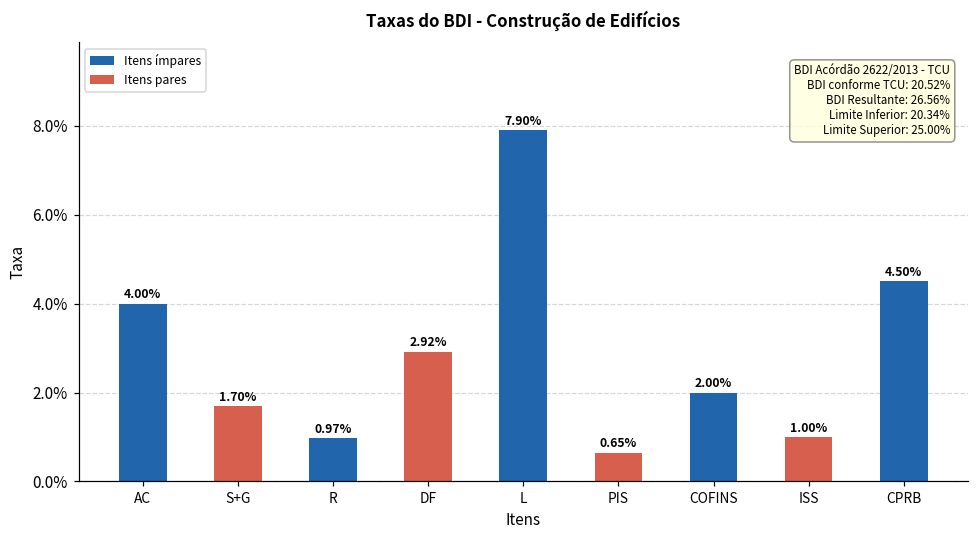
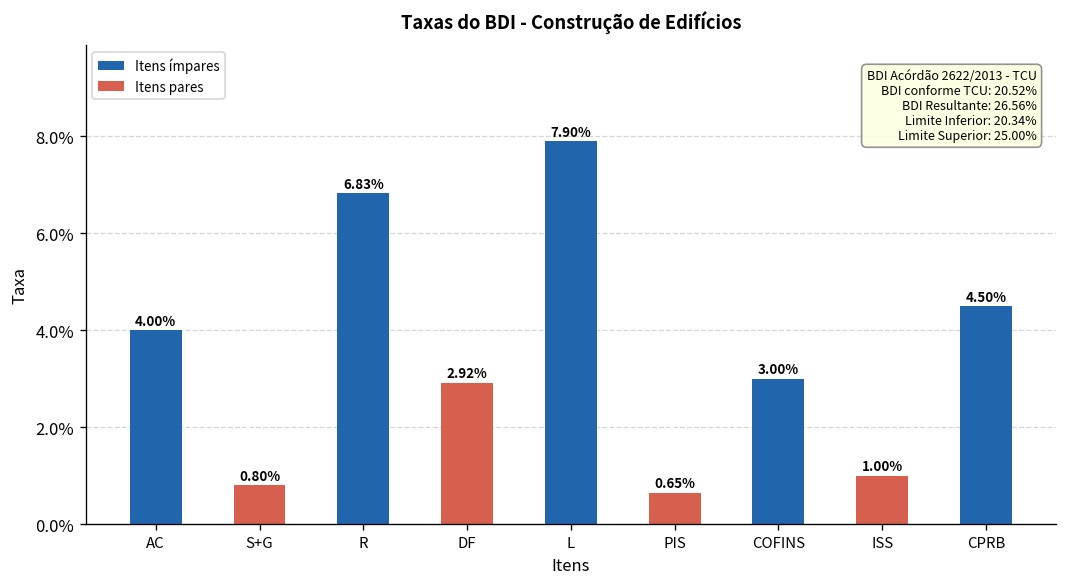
S+G: 1.70% -> 0.80%
R: 0.97% -> 6.83%
COFINS: 2.00% -> 3.00%
